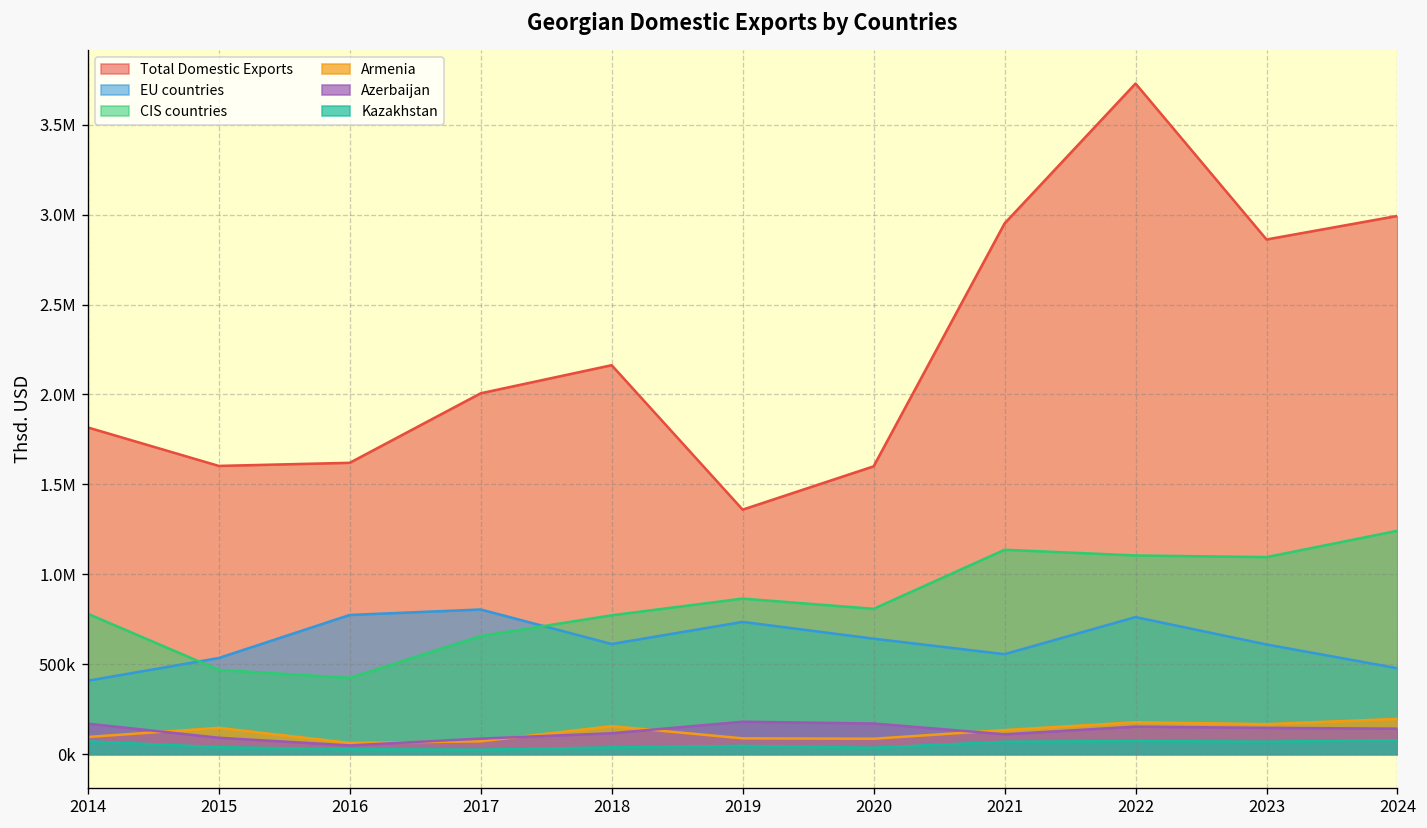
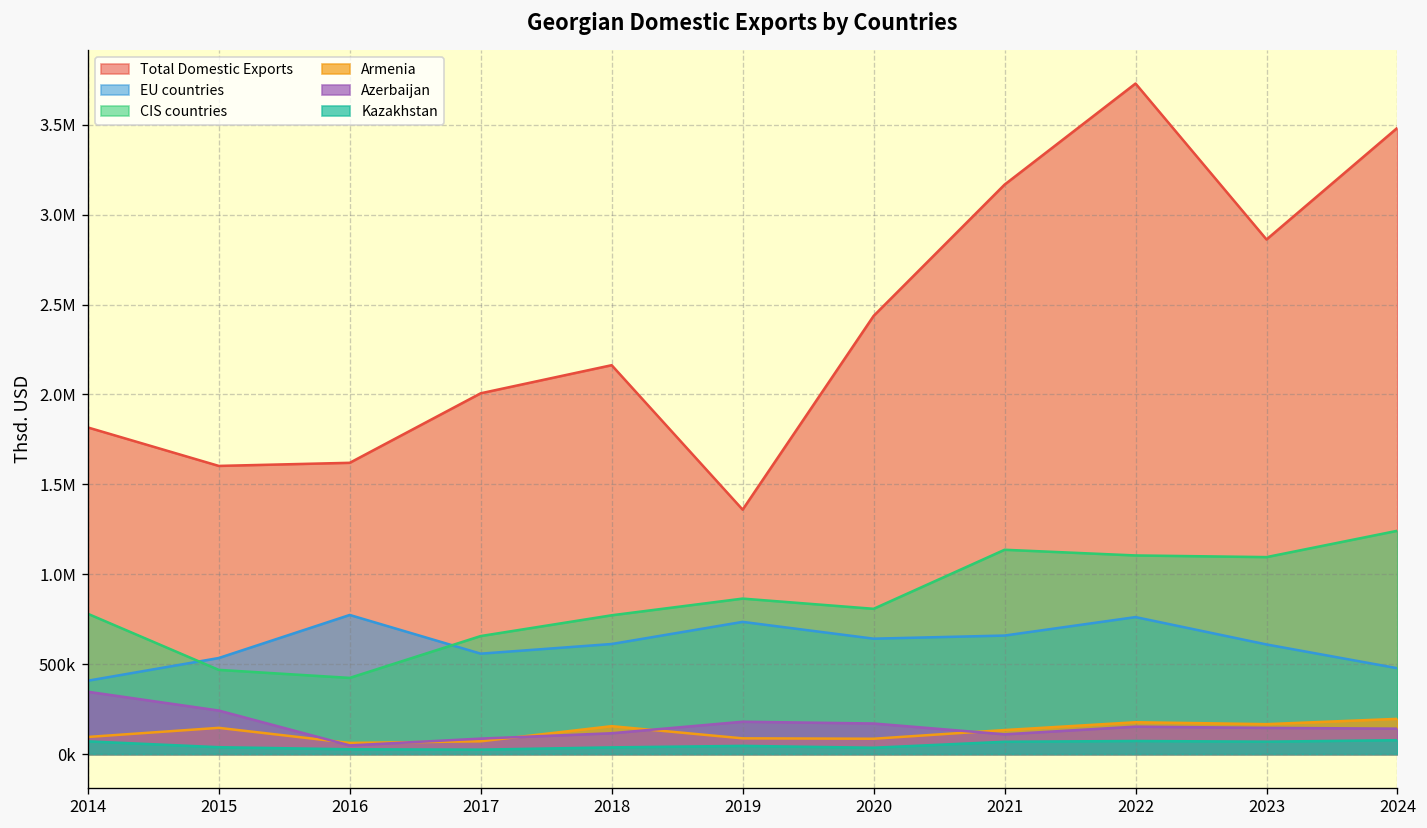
Azerbaijan, 2014: 170000 -> 350000
Azerbaijan, 2015: 90000 -> 240000
EU countries, 2017: 800000 -> 560000
Total Domestic Exports, 2020: 1600000 -> 2440000
Total Domestic Exports, 2021: 2950000 -> 3170000
EU countries, 2021: 560000 -> 660000
Total Domestic Exports, 2024: 2990000 -> 3480000
